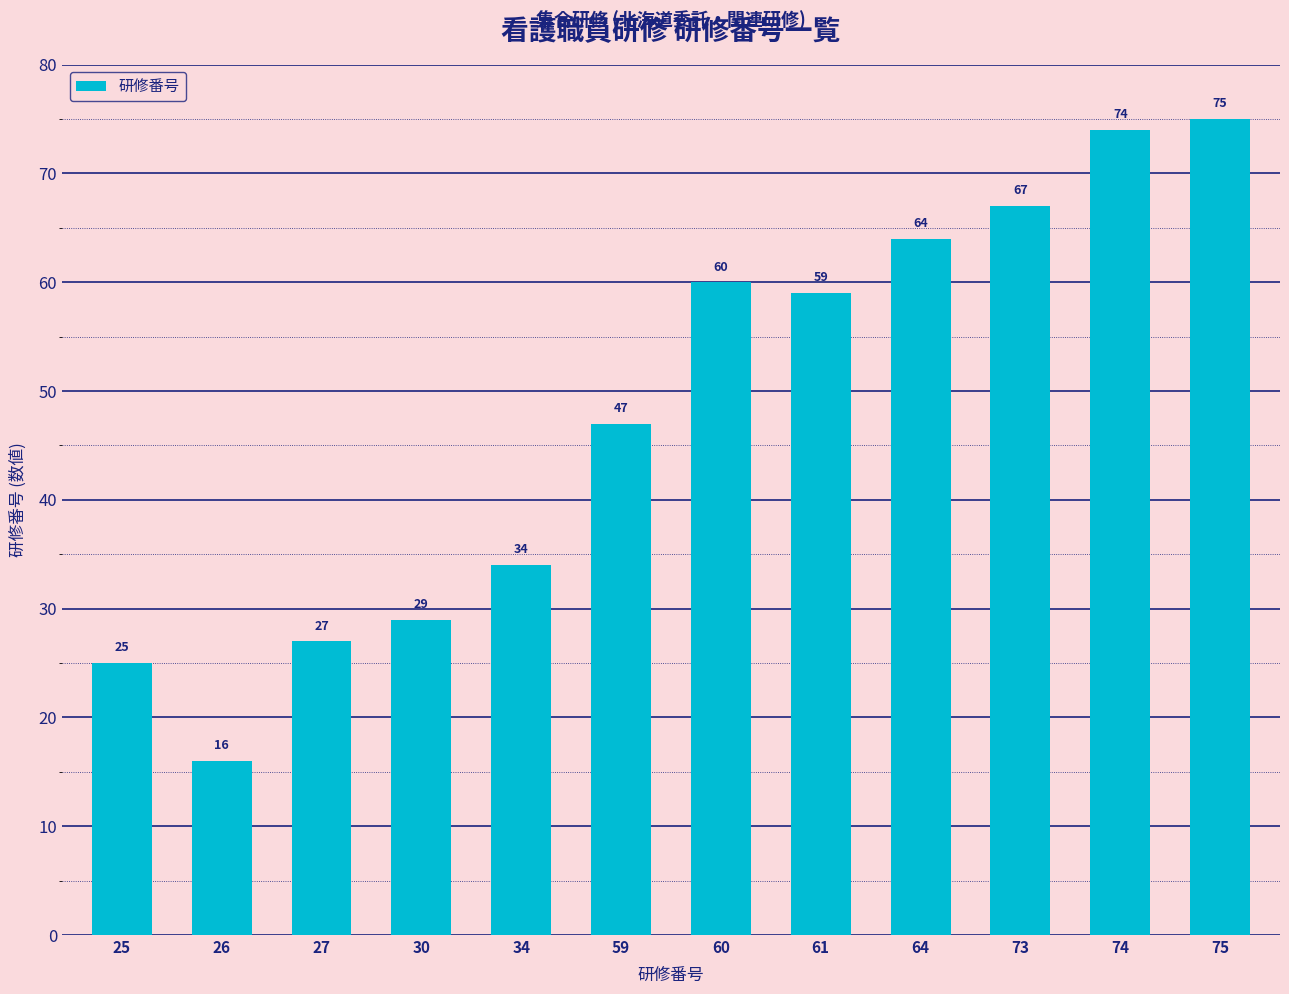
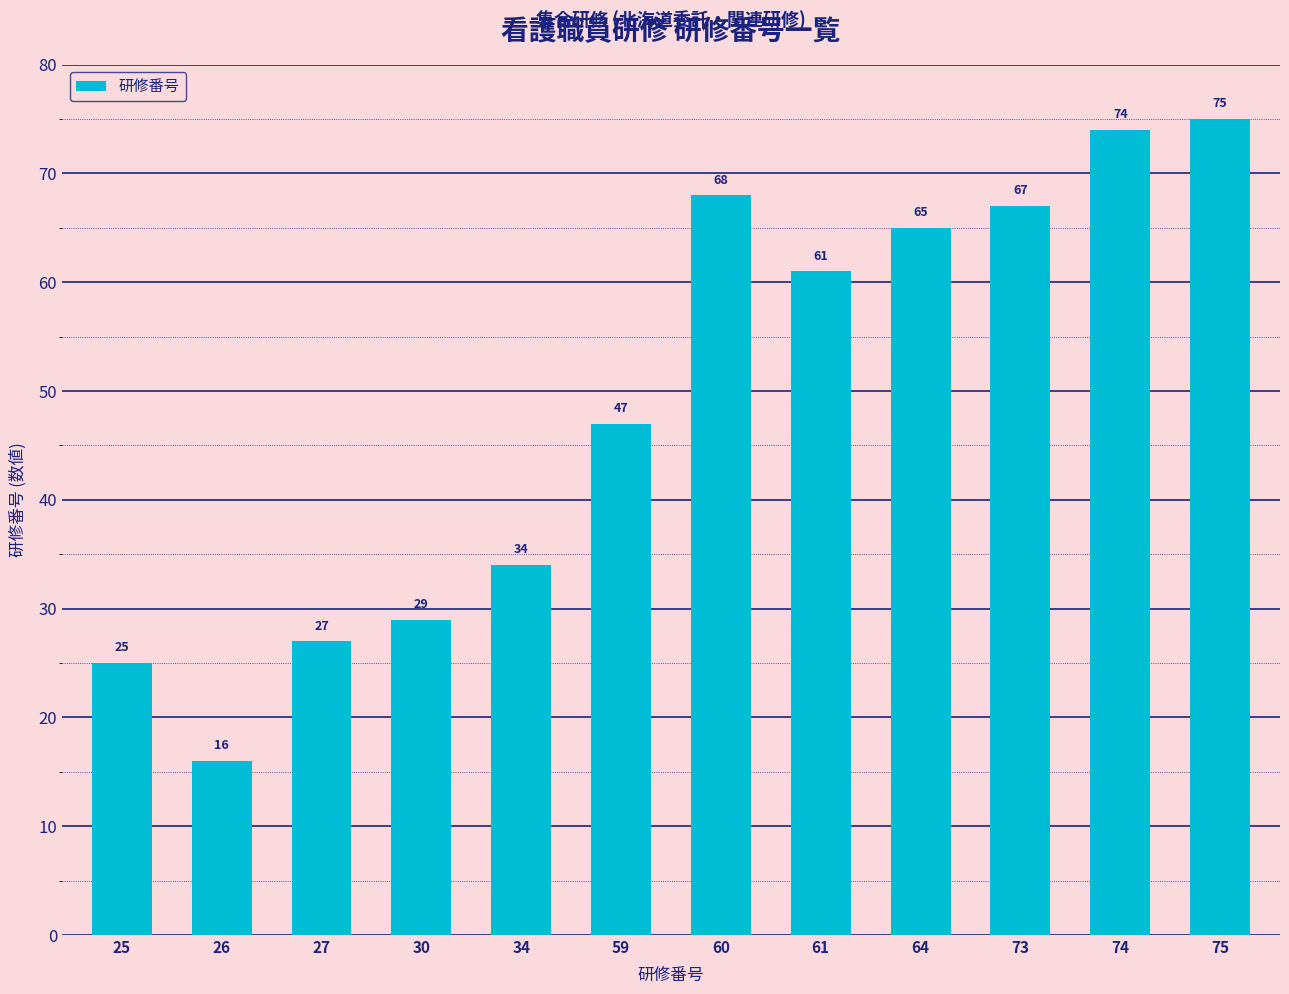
60: 60 -> 68
61: 59 -> 61
64: 64 -> 65
